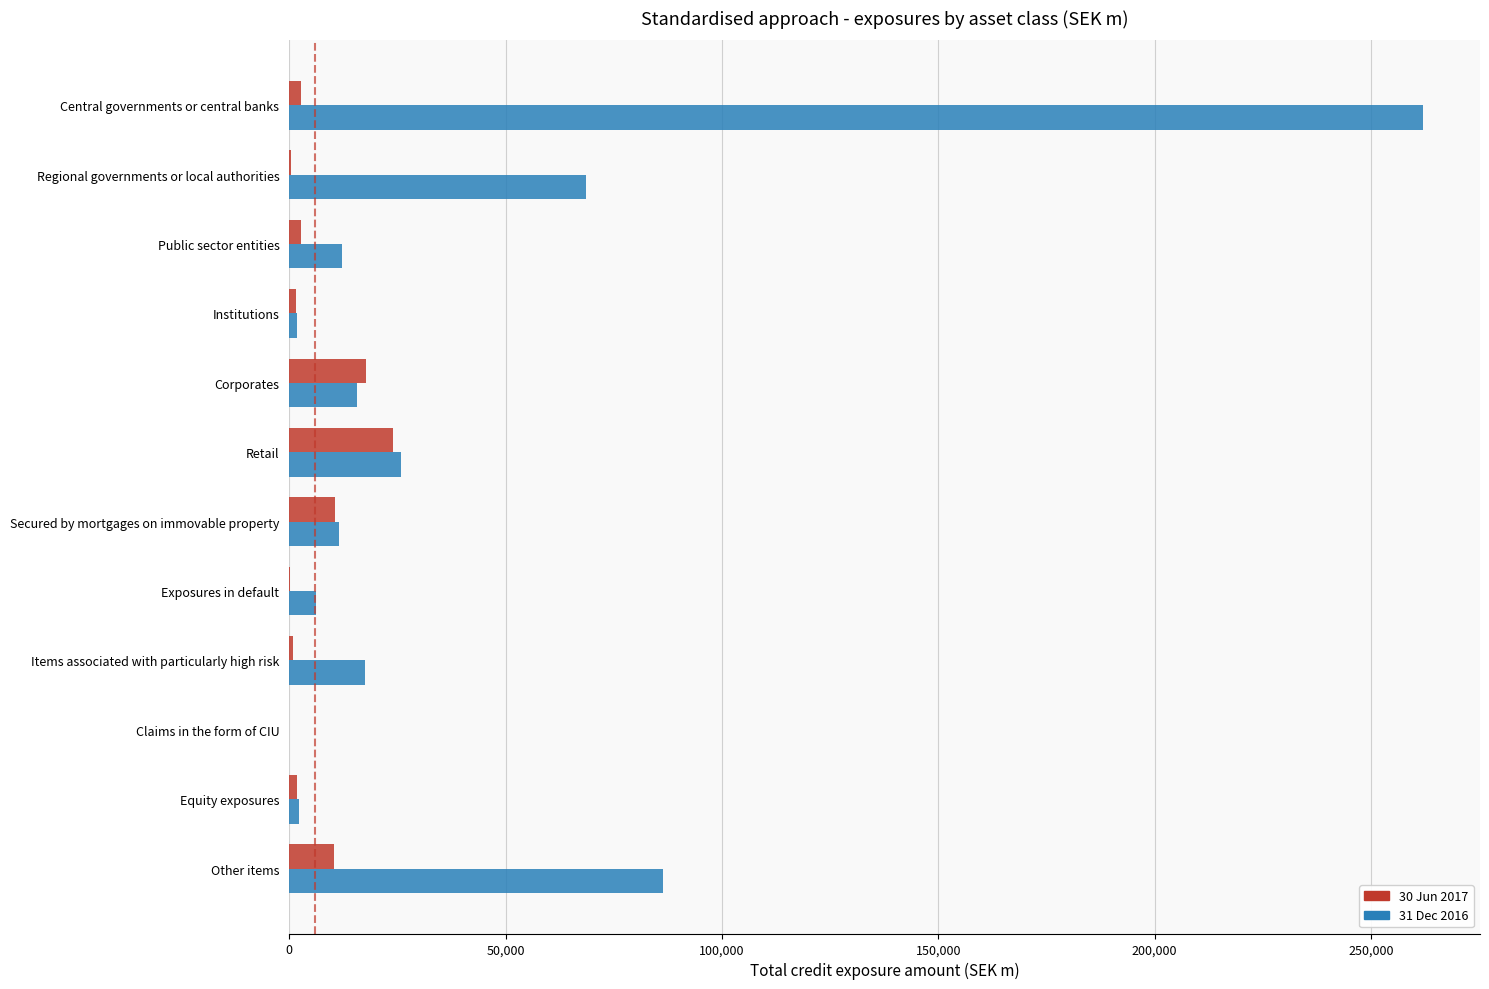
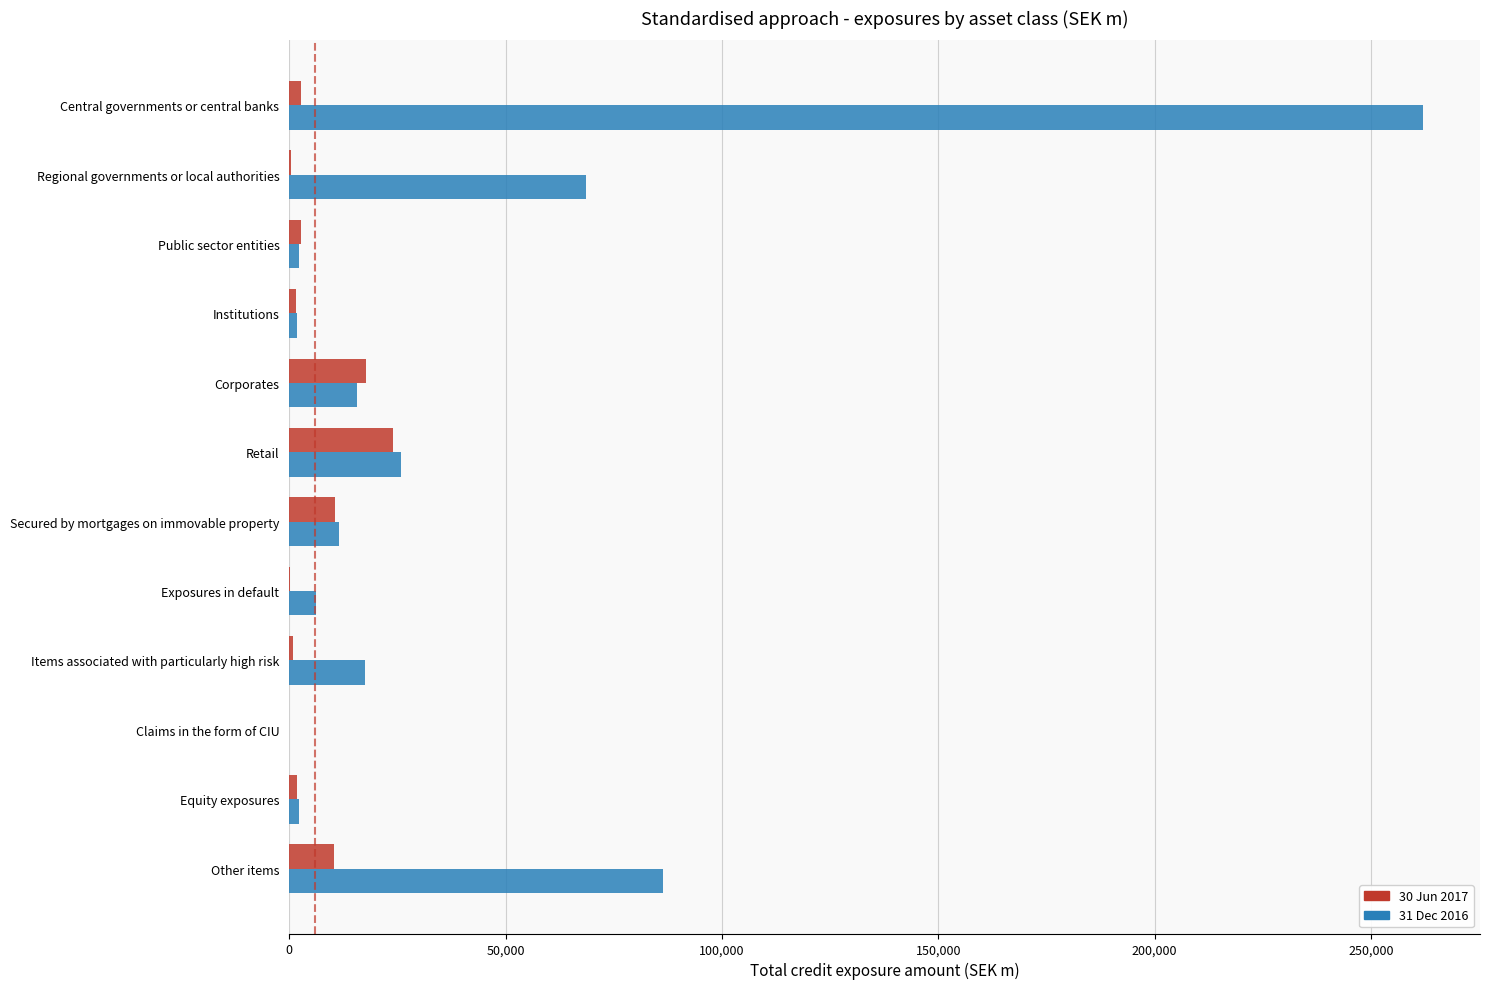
31 Dec 2016, Public sector entities: 12,000 -> 2,000
